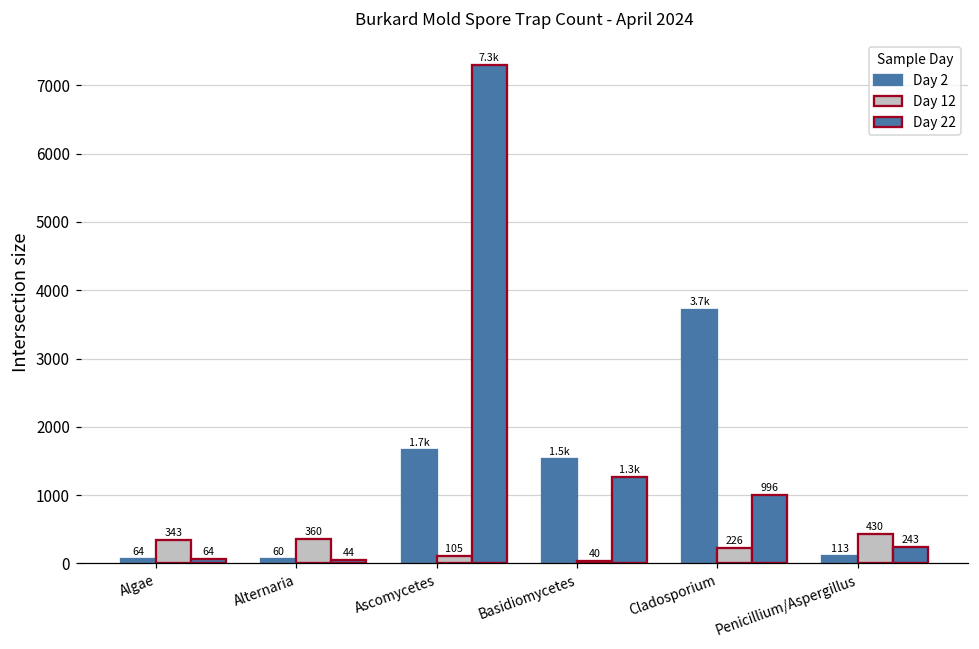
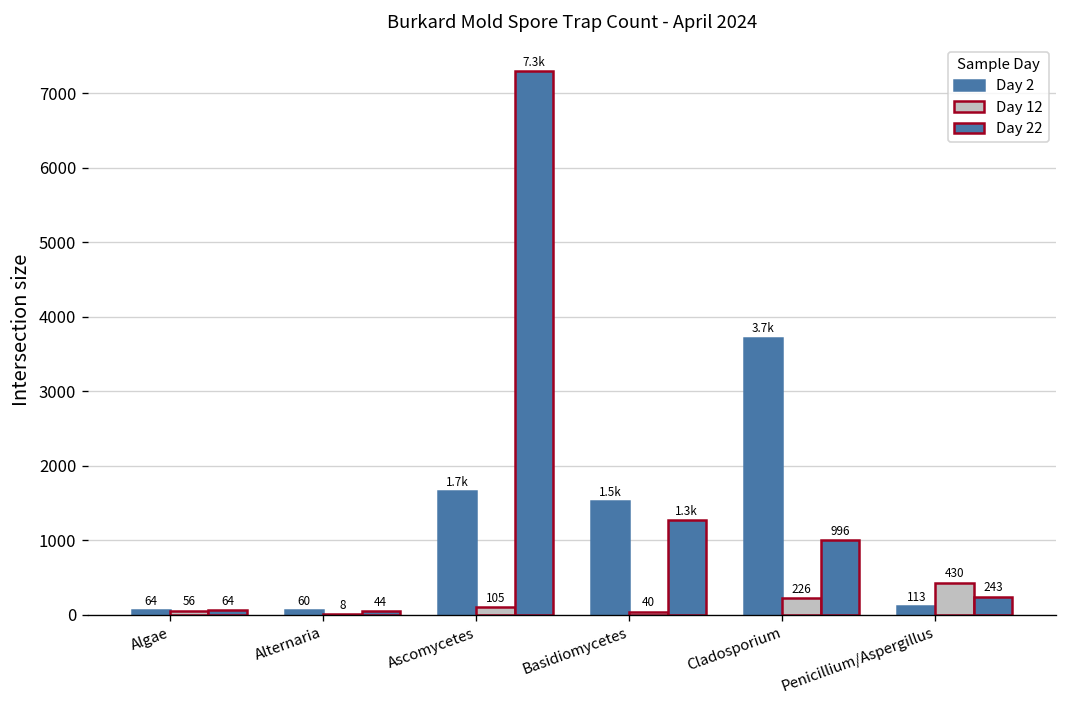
Day 12, Algae: 343 -> 56
Day 12, Alternaria: 360 -> 8
